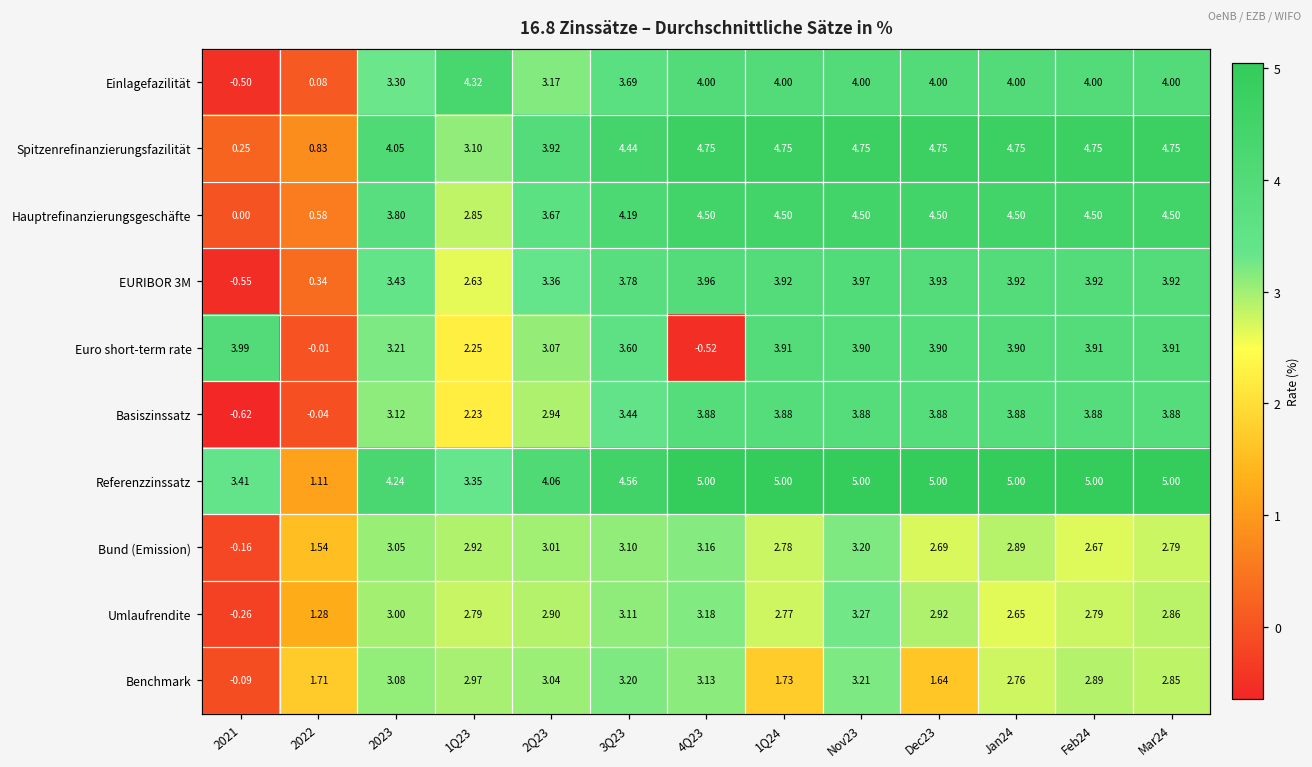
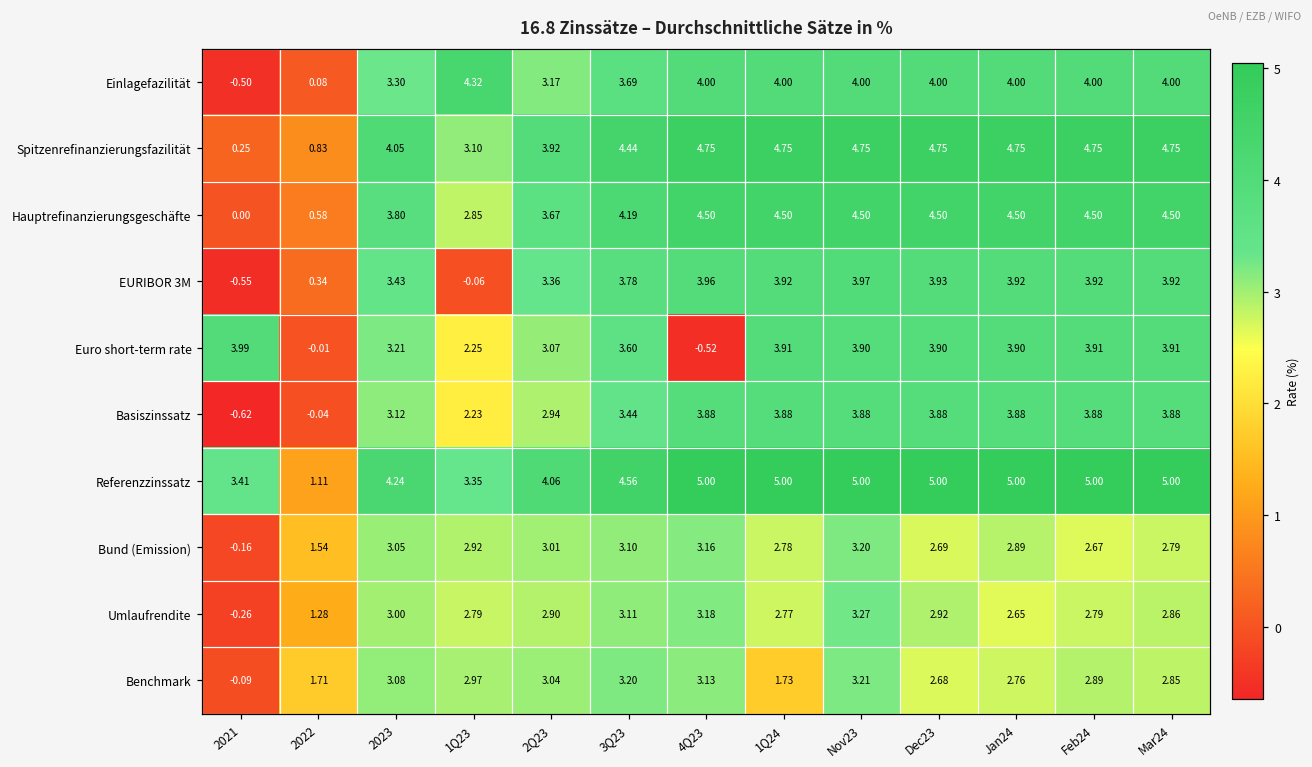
EURIBOR 3M, 1Q23: 2.63 -> -0.06
Benchmark, Dec23: 1.64 -> 2.68
